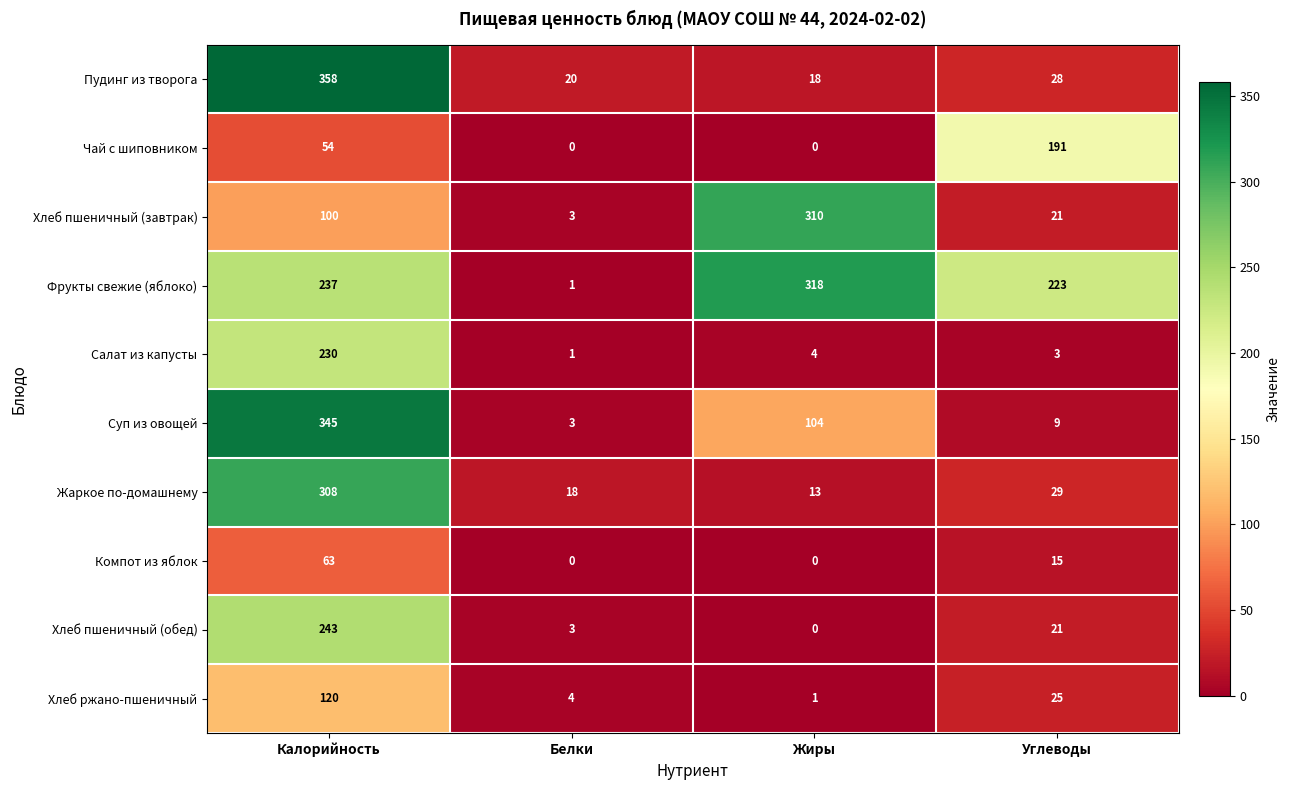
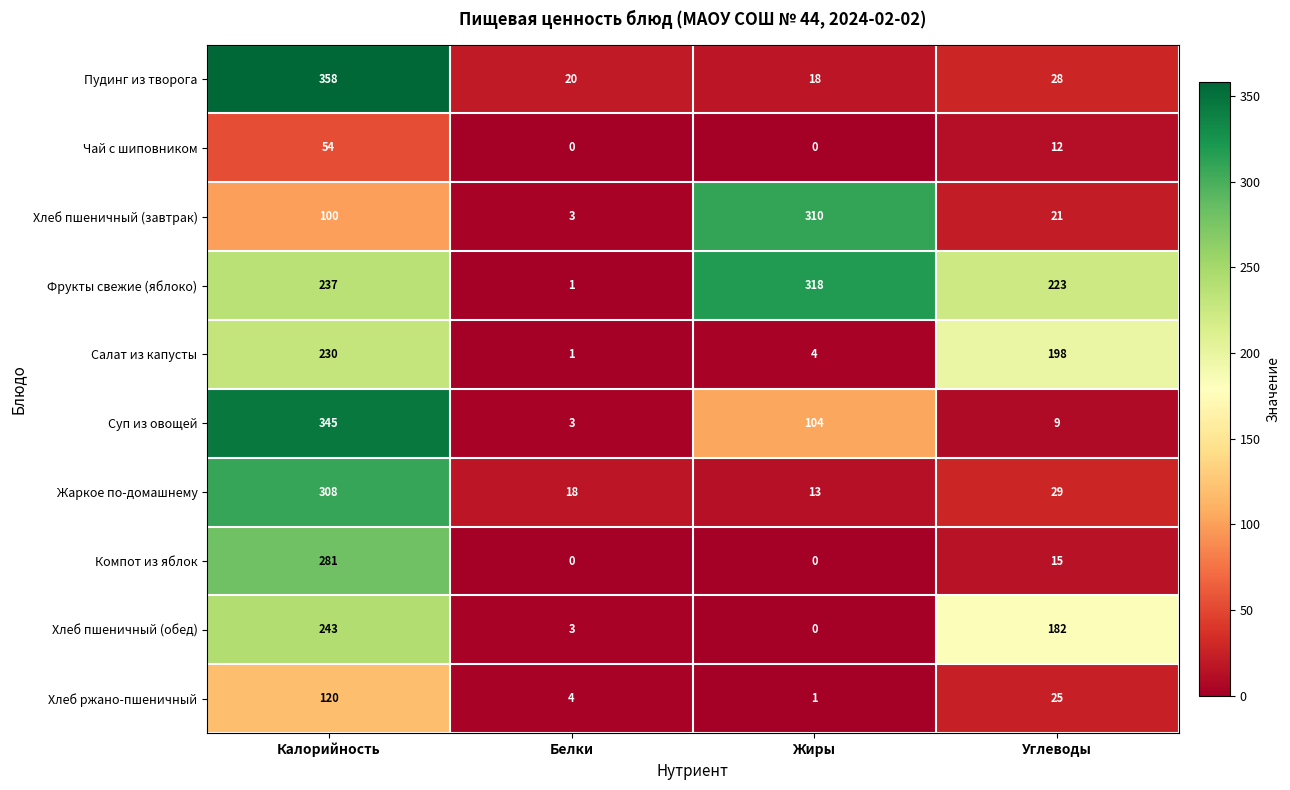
Чай с шиповником, Углеводы: 191 -> 12
Салат из капусты, Углеводы: 3 -> 198
Компот из яблок, Калорийность: 63 -> 281
Хлеб пшеничный (обед), Углеводы: 21 -> 182
